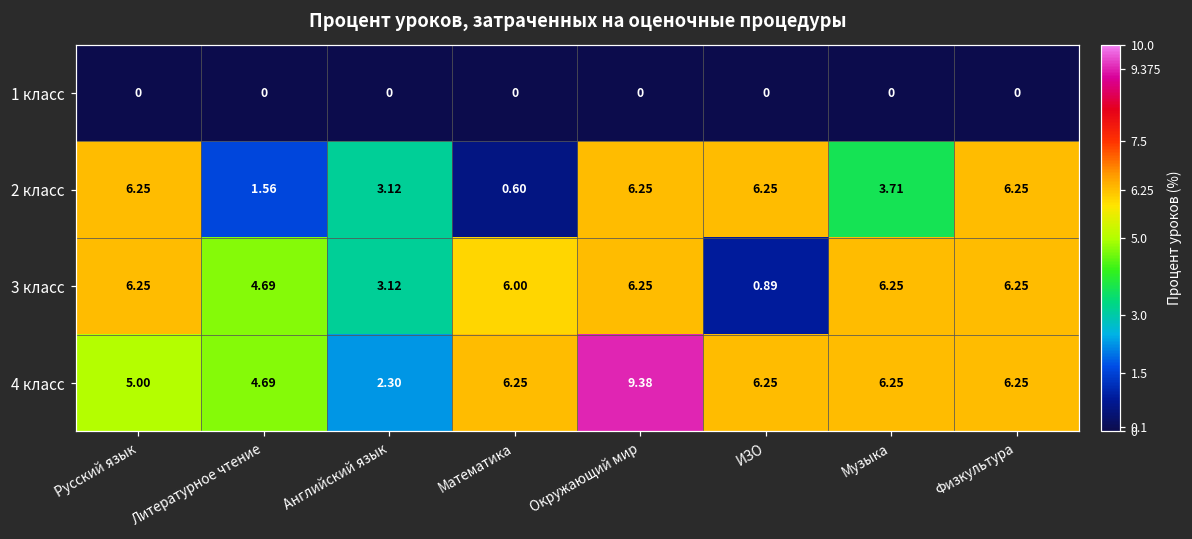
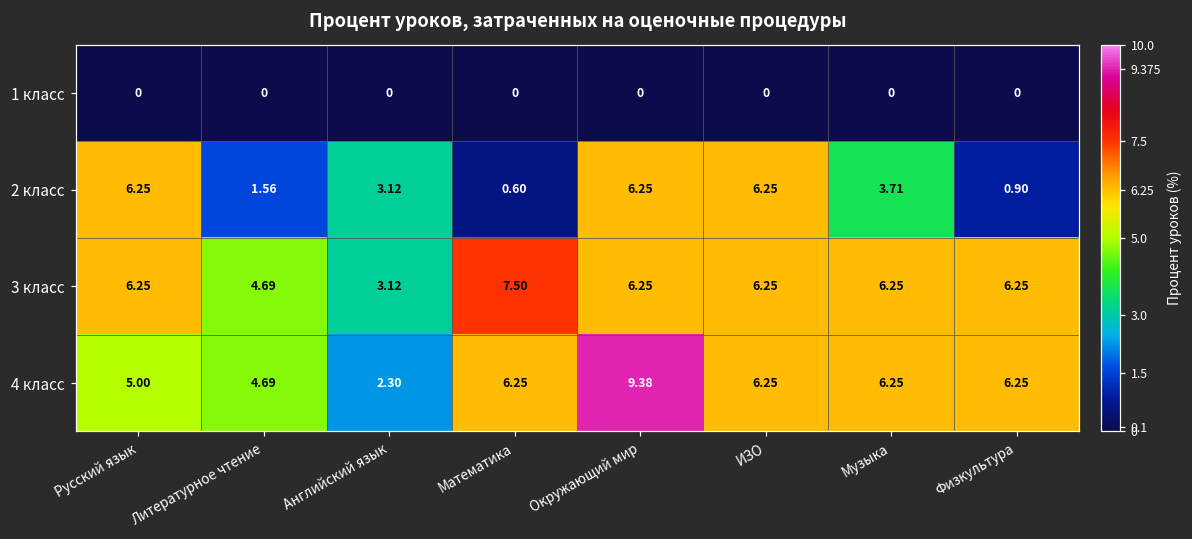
2 класс, Физкультура: 6.25 -> 0.90
3 класс, Математика: 6.00 -> 7.50
3 класс, ИЗО: 0.89 -> 6.25
